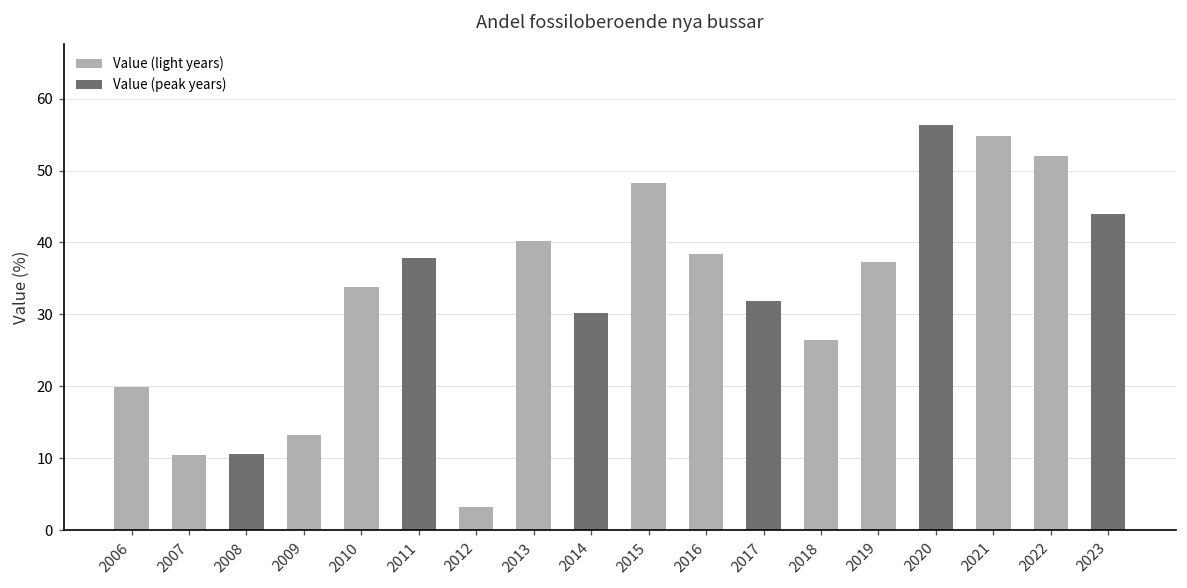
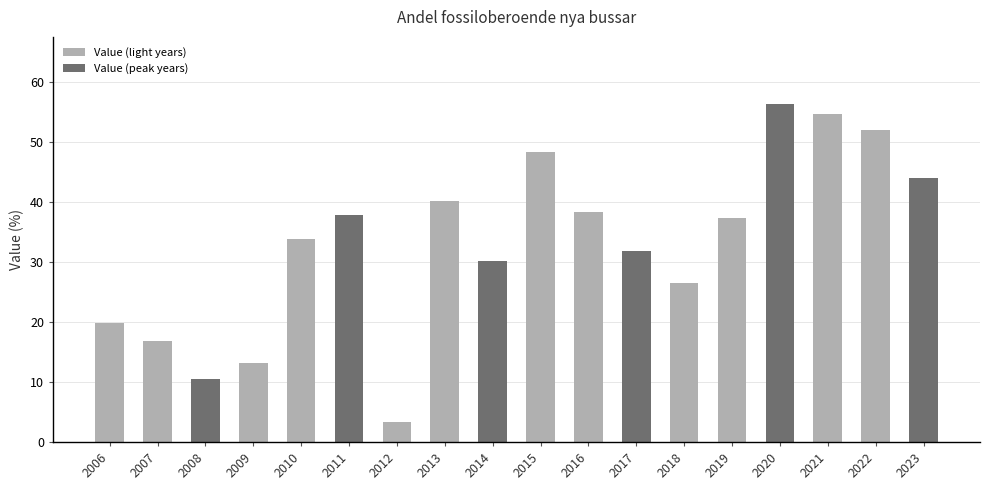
2007: 11 -> 17
